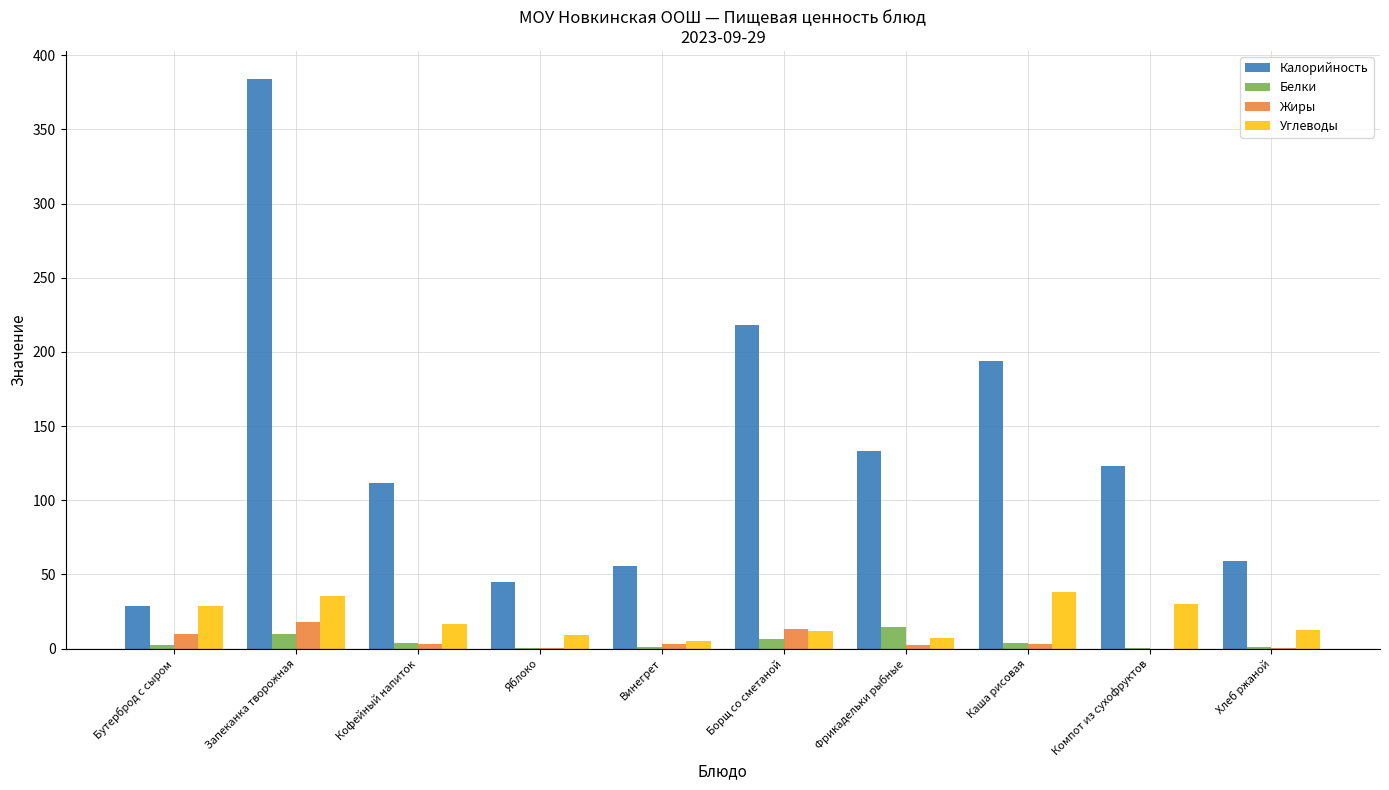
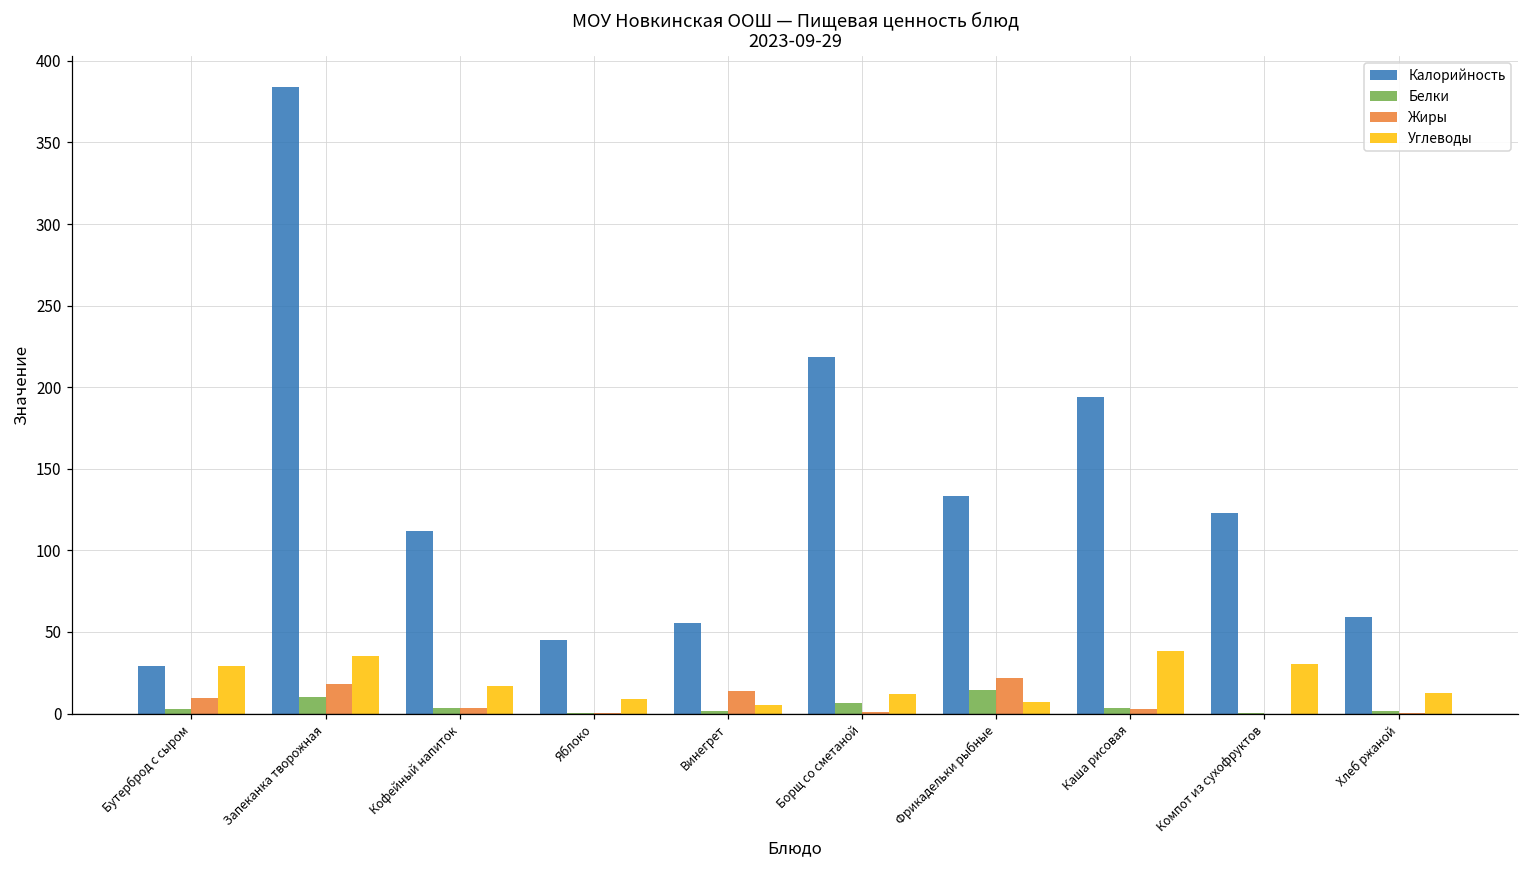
Жиры, Винегрет: 3 -> 14
Жиры, Борщ со сметаной: 13 -> 1
Жиры, Фрикадельки рыбные: 3 -> 22
